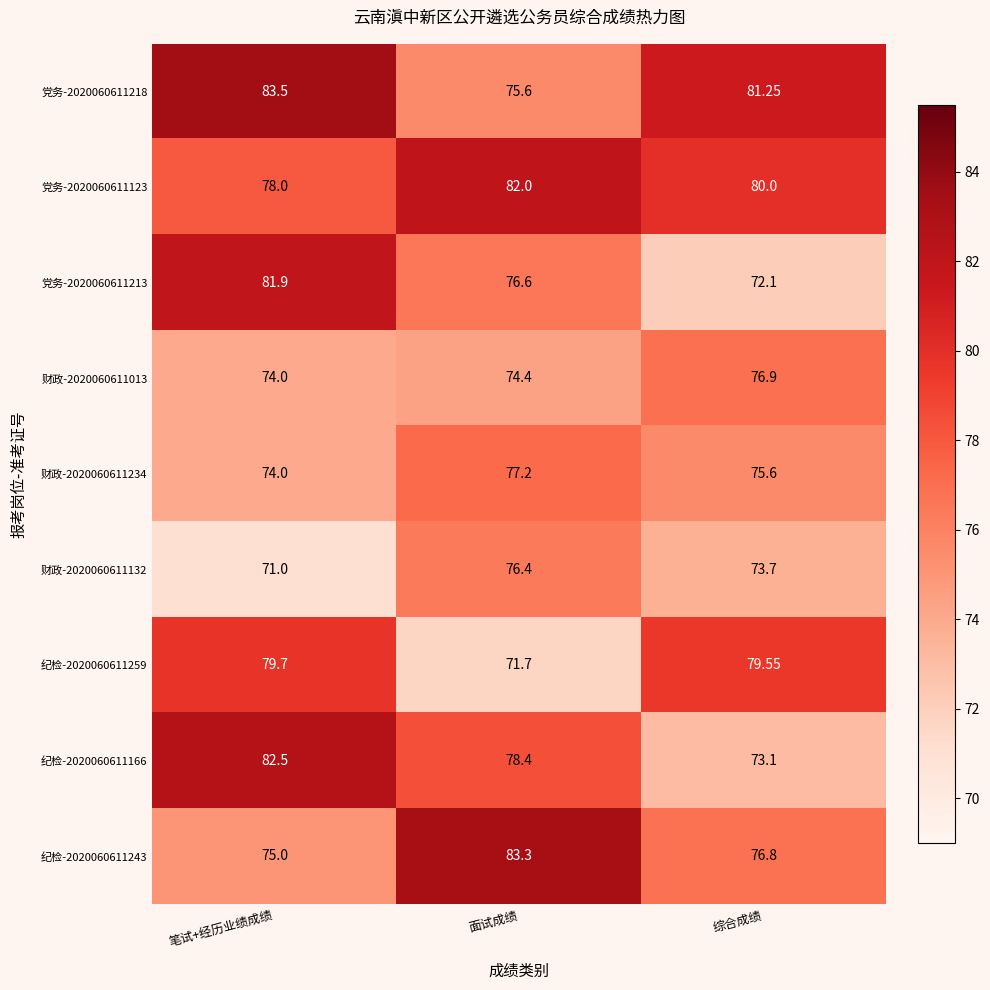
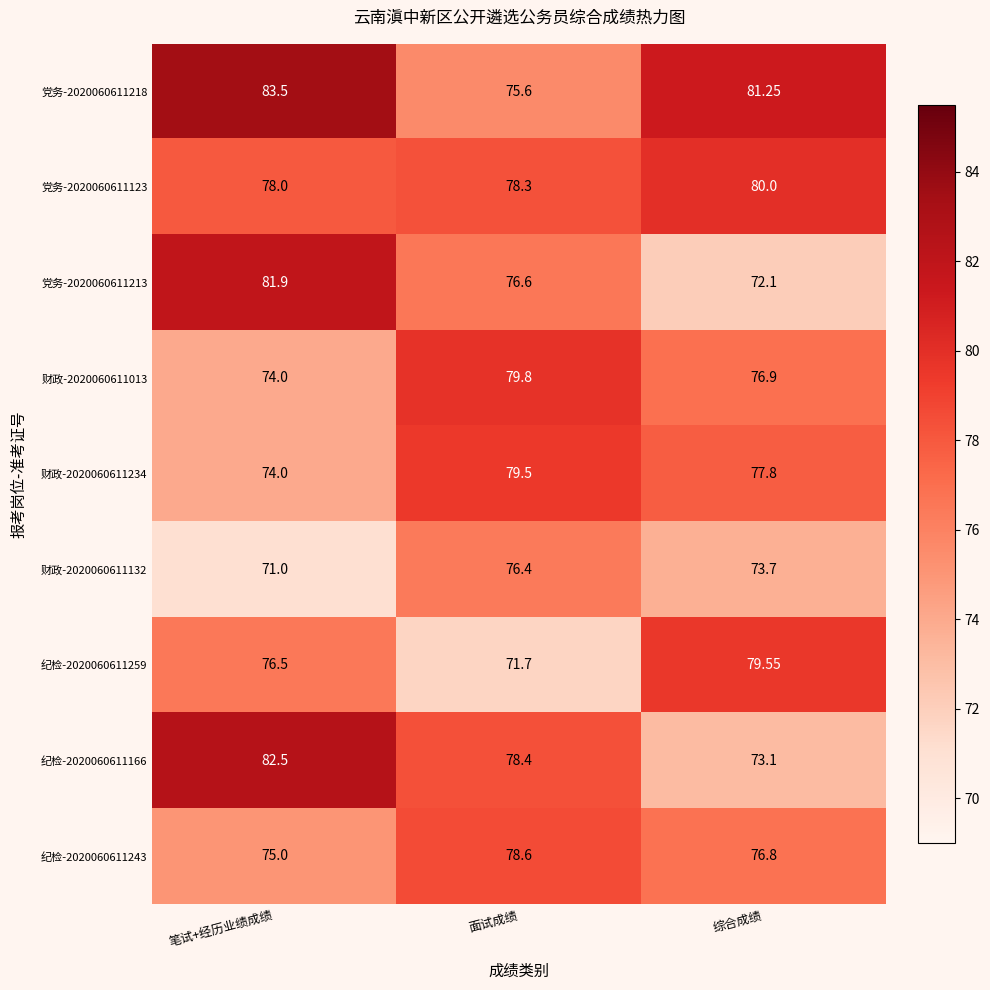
党务-2020060611123, 面试成绩: 82.0 -> 78.3
财政-2020060611013, 面试成绩: 74.4 -> 79.8
财政-2020060611234, 面试成绩: 77.2 -> 79.5
财政-2020060611234, 综合成绩: 75.6 -> 77.8
纪检-2020060611259, 笔试+经历业绩成绩: 79.7 -> 76.5
纪检-2020060611243, 面试成绩: 83.3 -> 78.6
